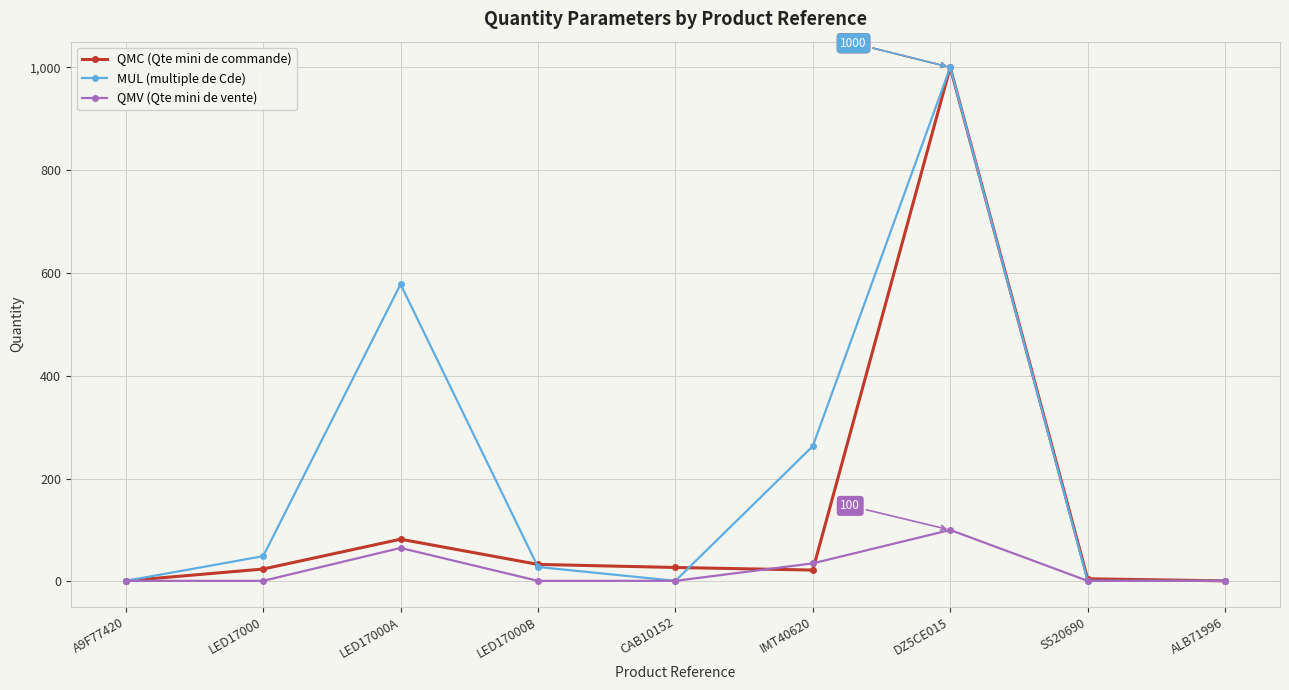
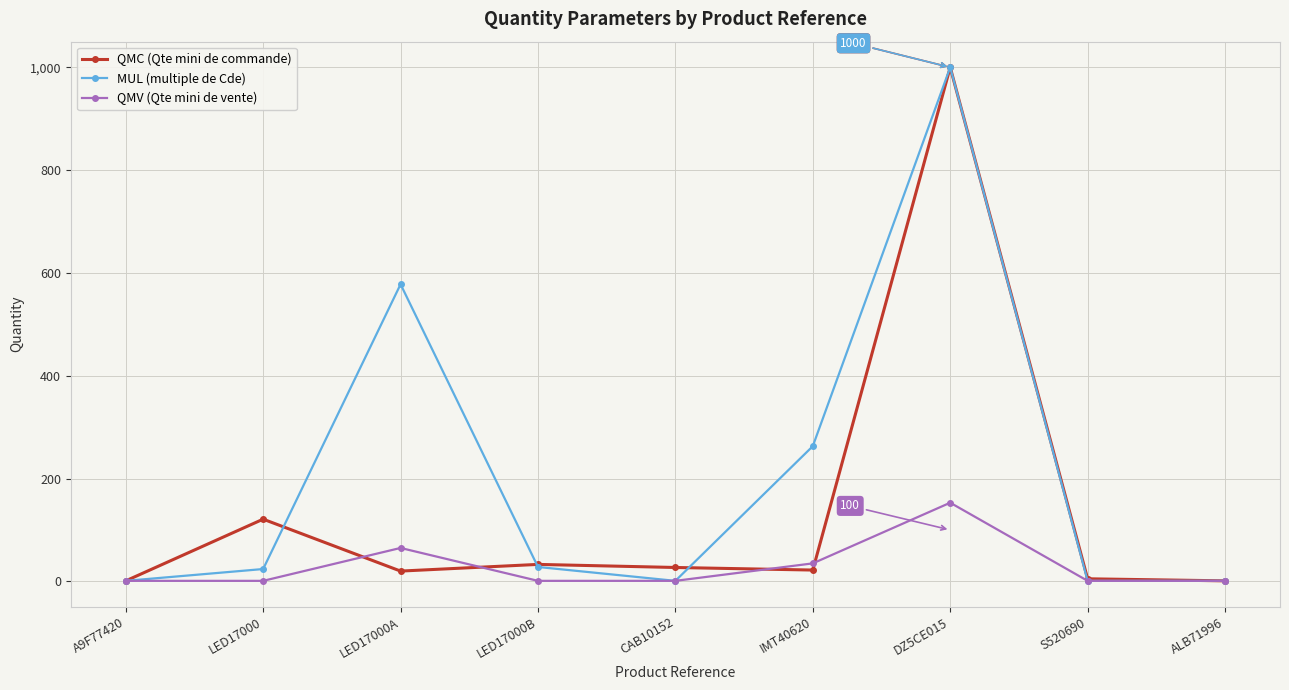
QMC (Qte mini de commande), LED17000: 20 -> 120
MUL (multiple de Cde), LED17000: 50 -> 20
QMC (Qte mini de commande), LED17000A: 80 -> 20
QMV (Qte mini de vente), DZ5CE015: 100 -> 150
